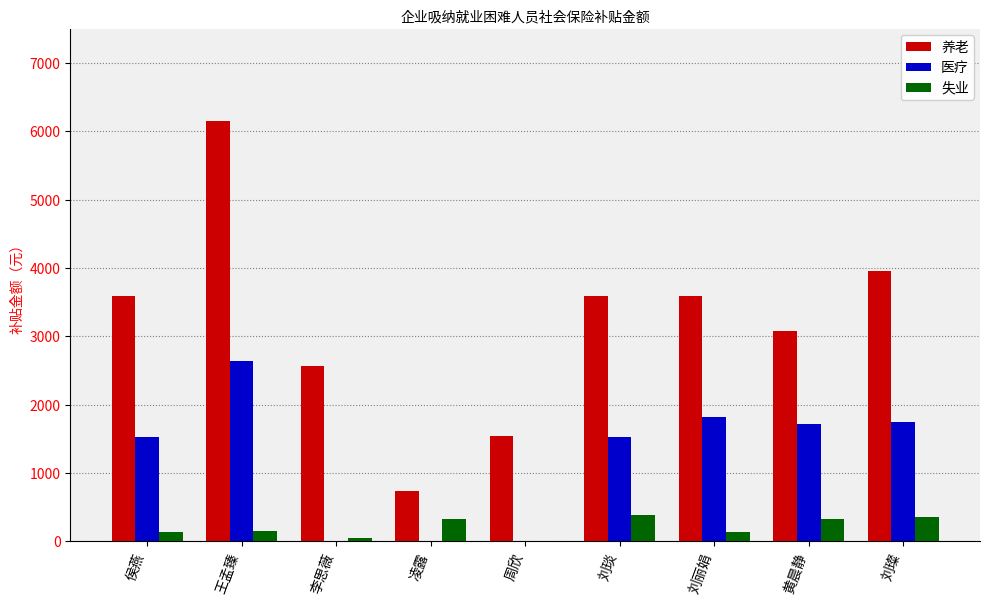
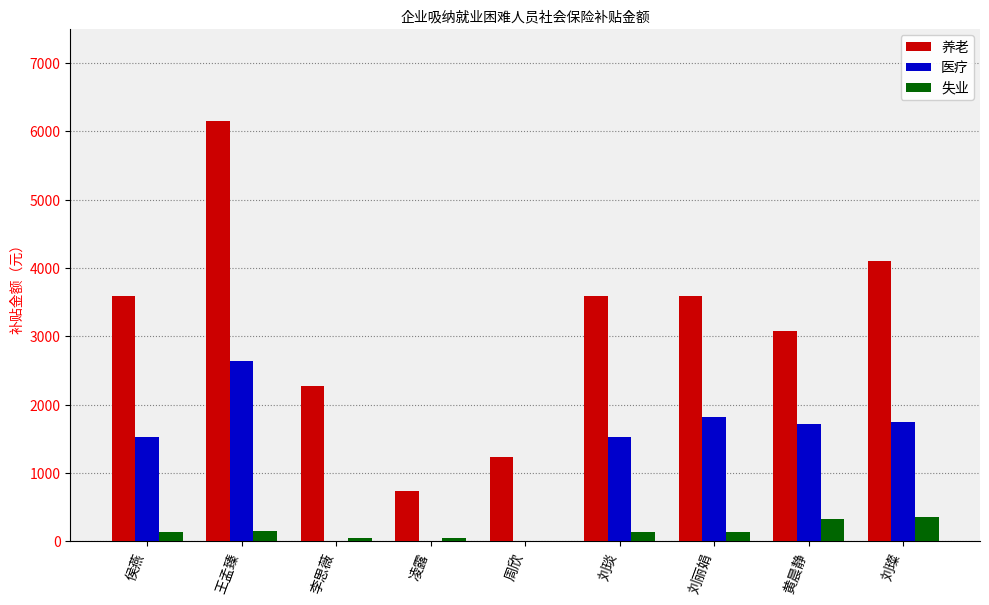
养老, 李思薇: 2600 -> 2300
失业, 凌露: 300 -> 100
养老, 周欣: 1500 -> 1200
失业, 刘琰: 400 -> 100
养老, 刘璨: 4000 -> 4100
